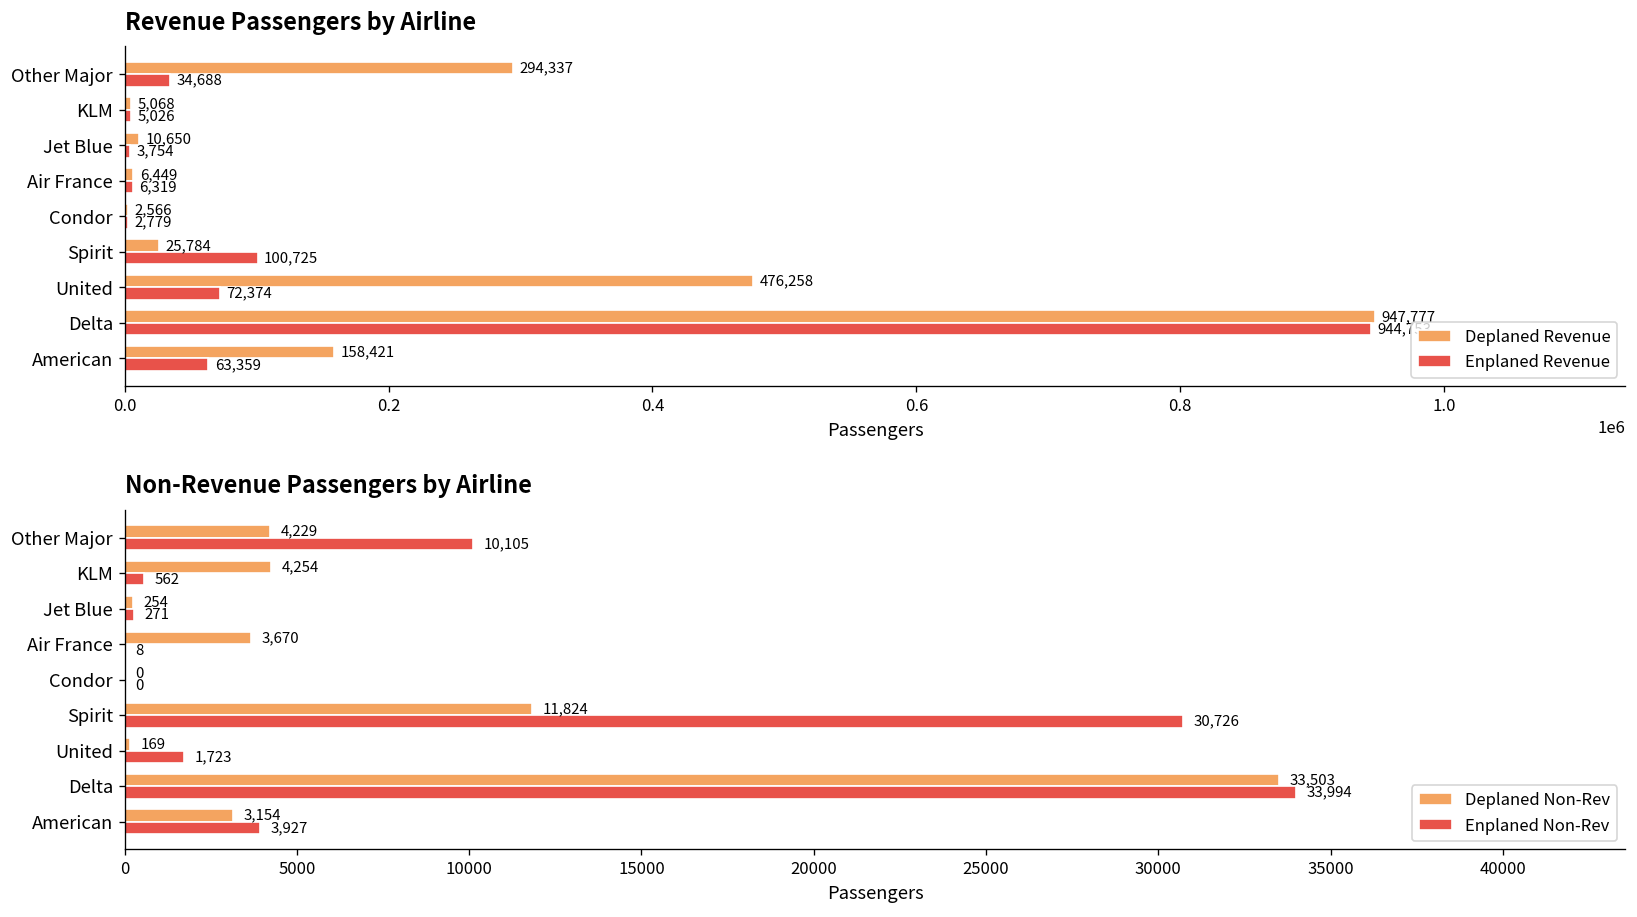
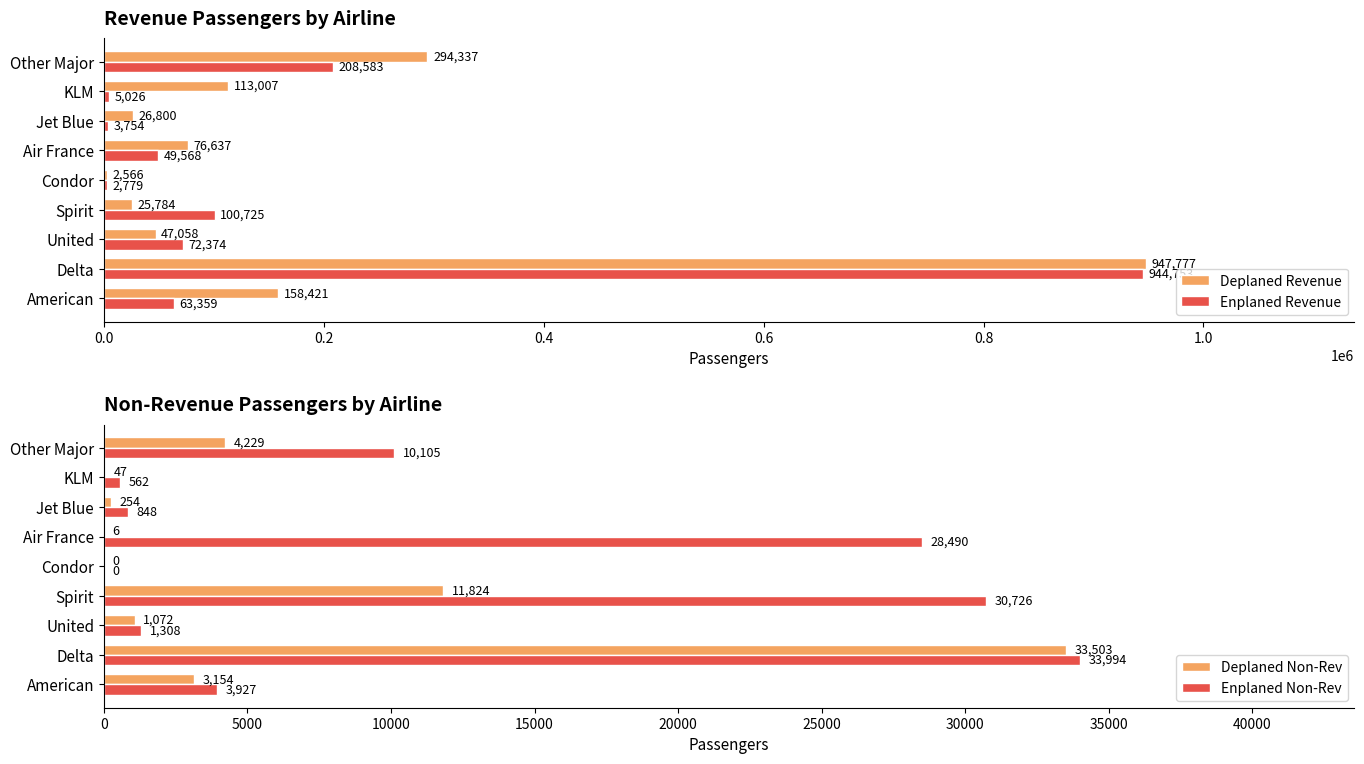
Revenue Passengers by Airline, Enplaned Revenue, Other Major: 34,688 -> 208,583
Revenue Passengers by Airline, Deplaned Revenue, KLM: 5,068 -> 113,007
Revenue Passengers by Airline, Deplaned Revenue, Jet Blue: 10,650 -> 26,800
Revenue Passengers by Airline, Deplaned Revenue, Air France: 6,449 -> 76,637
Revenue Passengers by Airline, Enplaned Revenue, Air France: 6,319 -> 49,568
Revenue Passengers by Airline, Deplaned Revenue, United: 476,258 -> 47,058
Non-Revenue Passengers by Airline, Deplaned Non-Rev, KLM: 4,254 -> 47
Non-Revenue Passengers by Airline, Enplaned Non-Rev, Jet Blue: 271 -> 848
Non-Revenue Passengers by Airline, Deplaned Non-Rev, Air France: 3,670 -> 6
Non-Revenue Passengers by Airline, Enplaned Non-Rev, Air France: 8 -> 28,490
Non-Revenue Passengers by Airline, Deplaned Non-Rev, United: 169 -> 1,072
Non-Revenue Passengers by Airline, Enplaned Non-Rev, United: 1,723 -> 1,308
